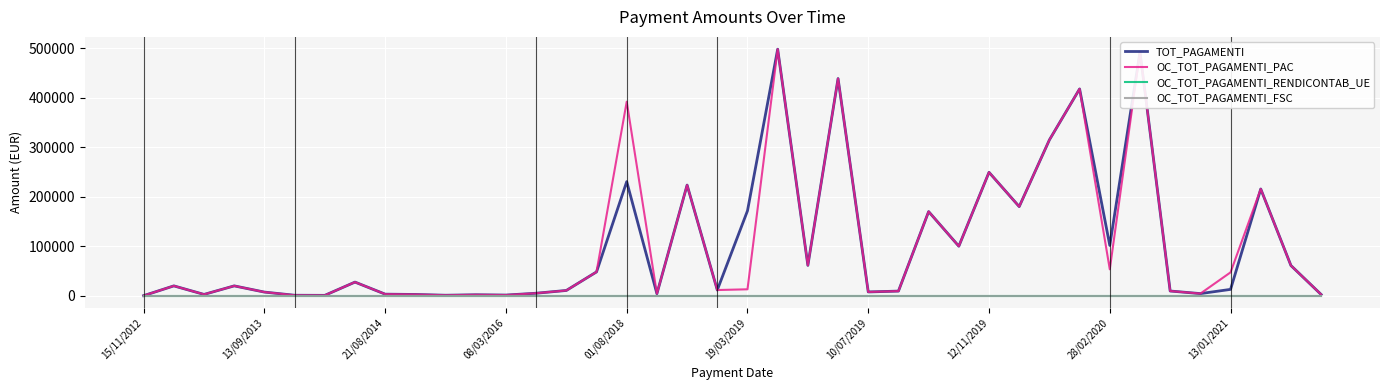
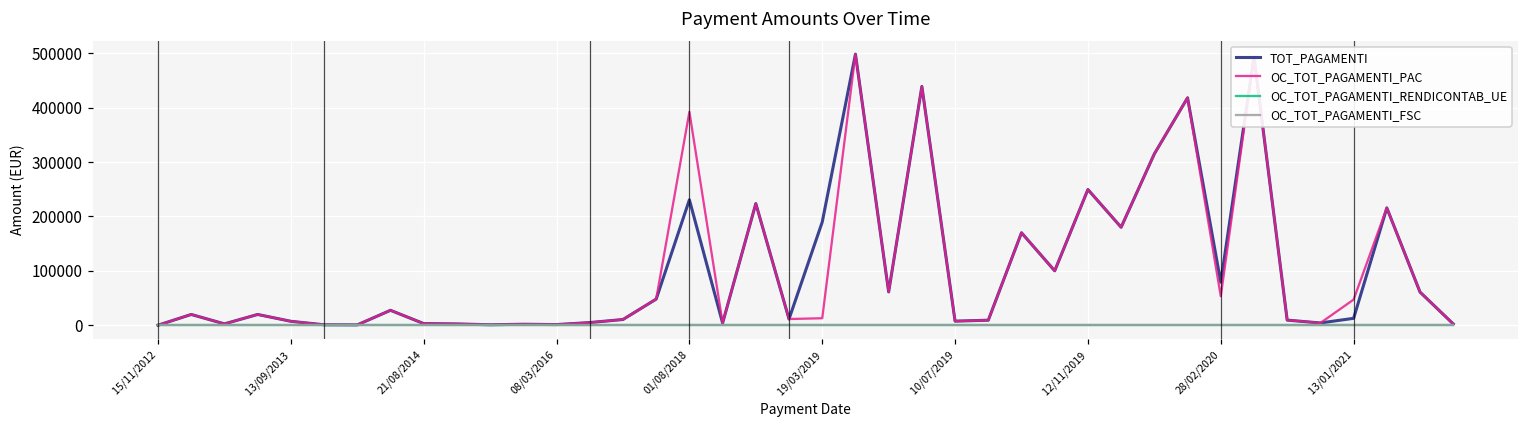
TOT_PAGAMENTI, 19/03/2019: 170000 -> 190000
TOT_PAGAMENTI, 28/02/2020: 100000 -> 80000
